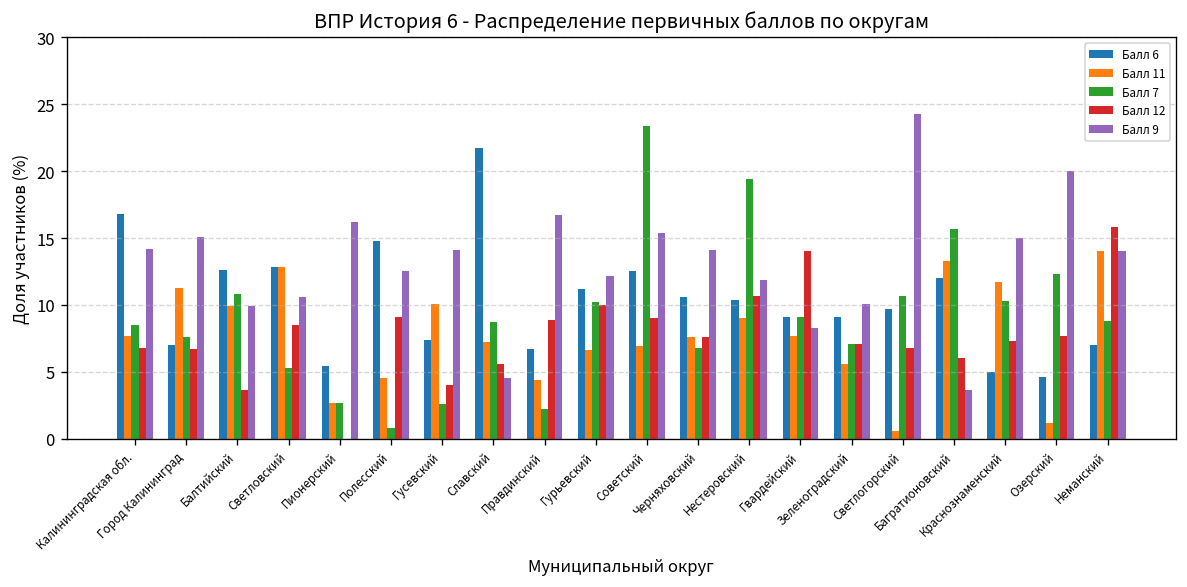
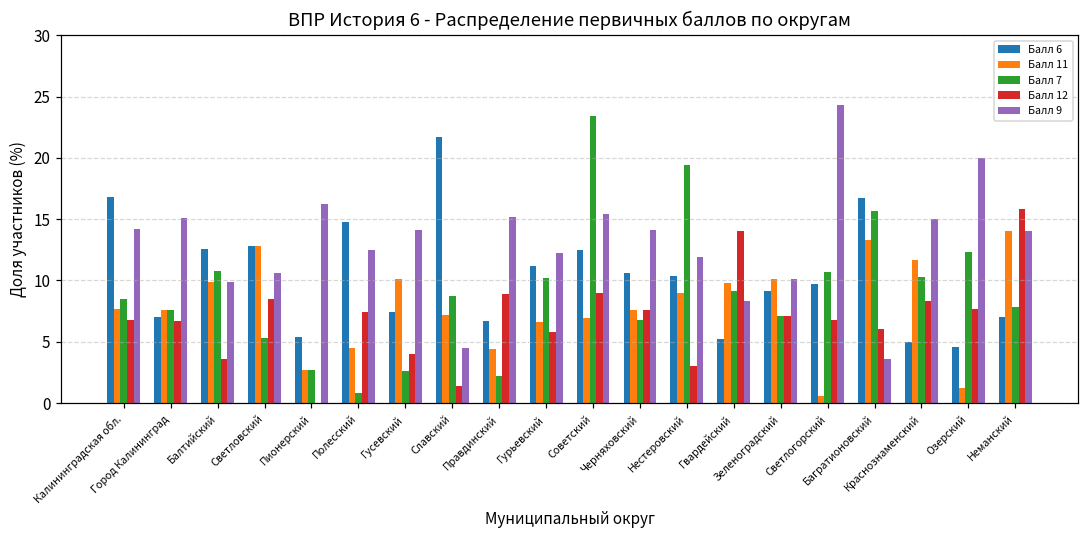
Балл 11, Город Калининград: 11.3 -> 7.6
Балл 12, Полесский: 9.1 -> 7.4
Балл 12, Славский: 5.6 -> 1.4
Балл 9, Правдинский: 16.7 -> 15.2
Балл 12, Гурьевский: 10.0 -> 5.8
Балл 12, Нестеровский: 10.7 -> 3.0
Балл 6, Гвардейский: 9.1 -> 5.2
Балл 11, Гвардейский: 7.7 -> 9.8
Балл 11, Зеленоградский: 5.6 -> 10.1
Балл 6, Багратионовский: 12.0 -> 16.7
Балл 12, Краснознаменский: 7.3 -> 8.3
Балл 7, Неманский: 8.8 -> 7.8
